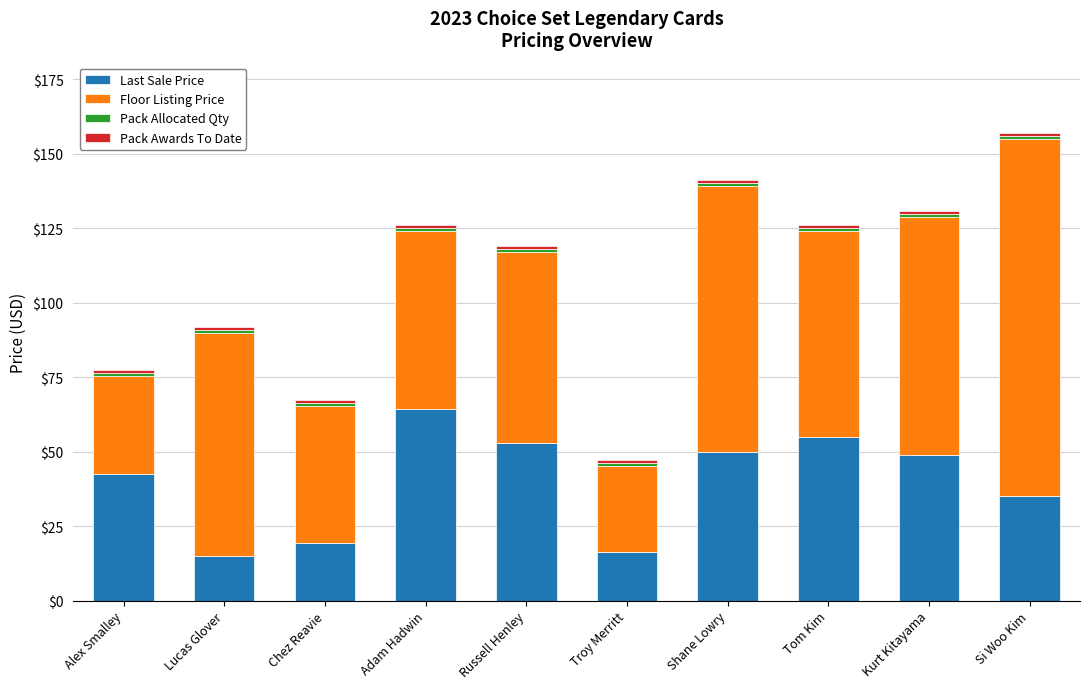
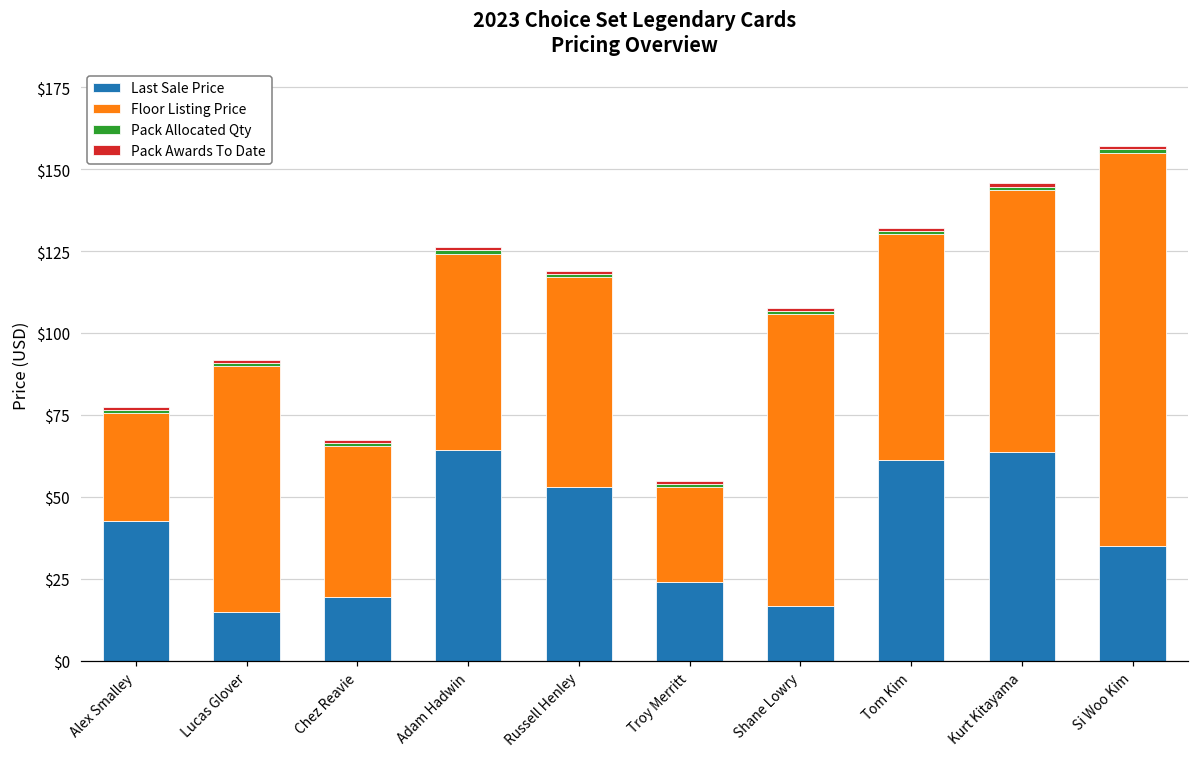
Last Sale Price, Troy Merritt: $16 -> $24
Last Sale Price, Shane Lowry: $50 -> $17
Last Sale Price, Tom Kim: $55 -> $61
Last Sale Price, Kurt Kitayama: $49 -> $64
